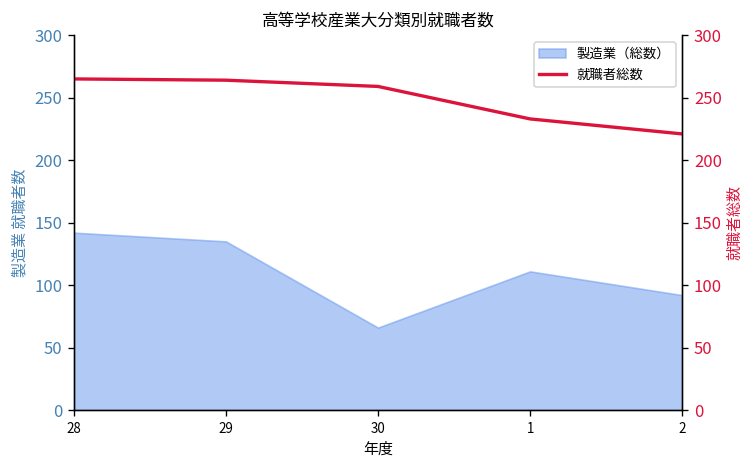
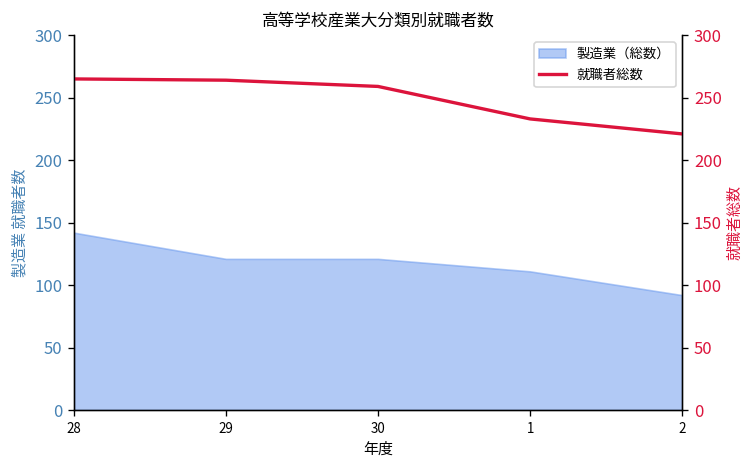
製造業（総数）, 29: 135 -> 121
製造業（総数）, 30: 66 -> 121
